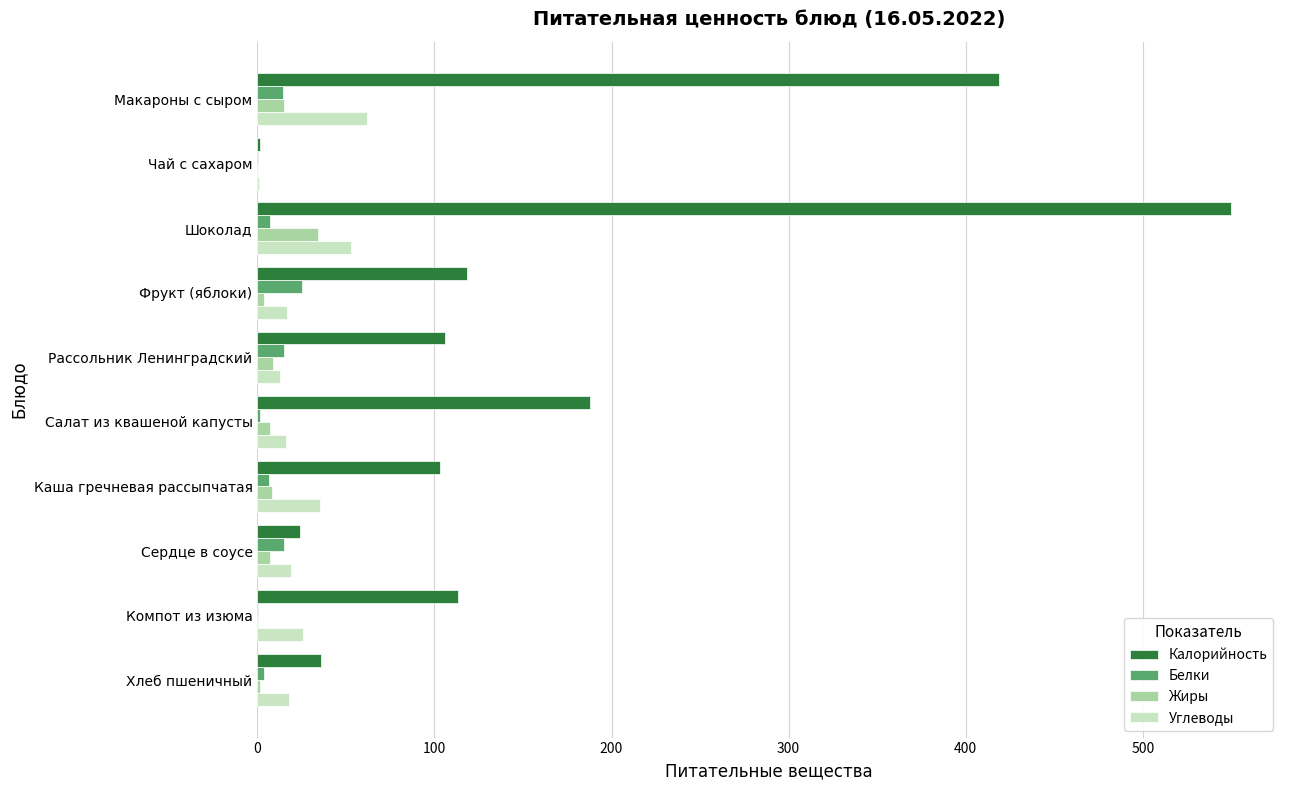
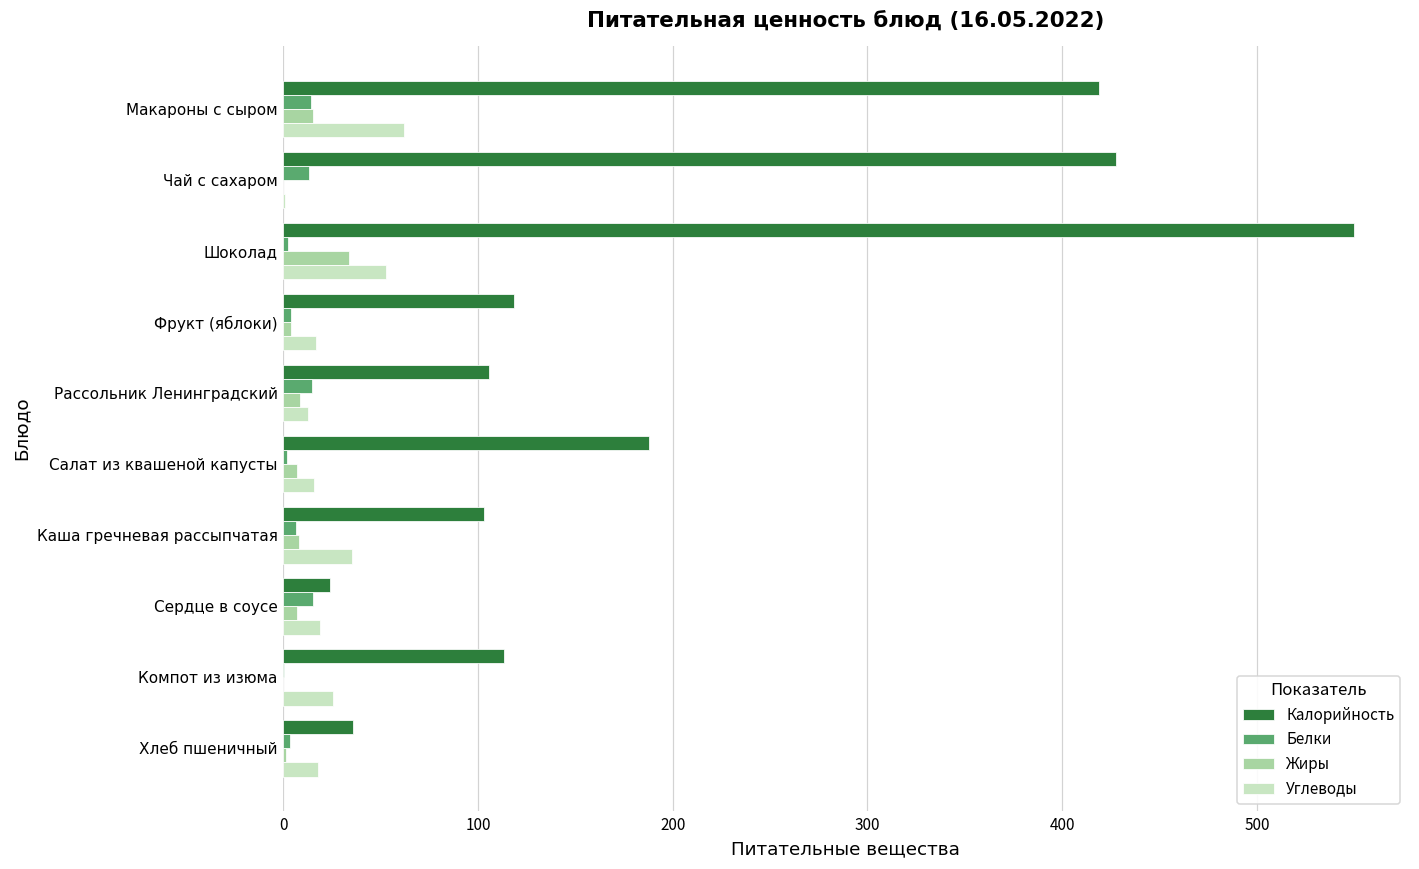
Калорийность, Чай с сахаром: 2 -> 428
Белки, Чай с сахаром: 0 -> 14
Белки, Шоколад: 7 -> 2
Белки, Фрукт (яблоки): 25 -> 4
